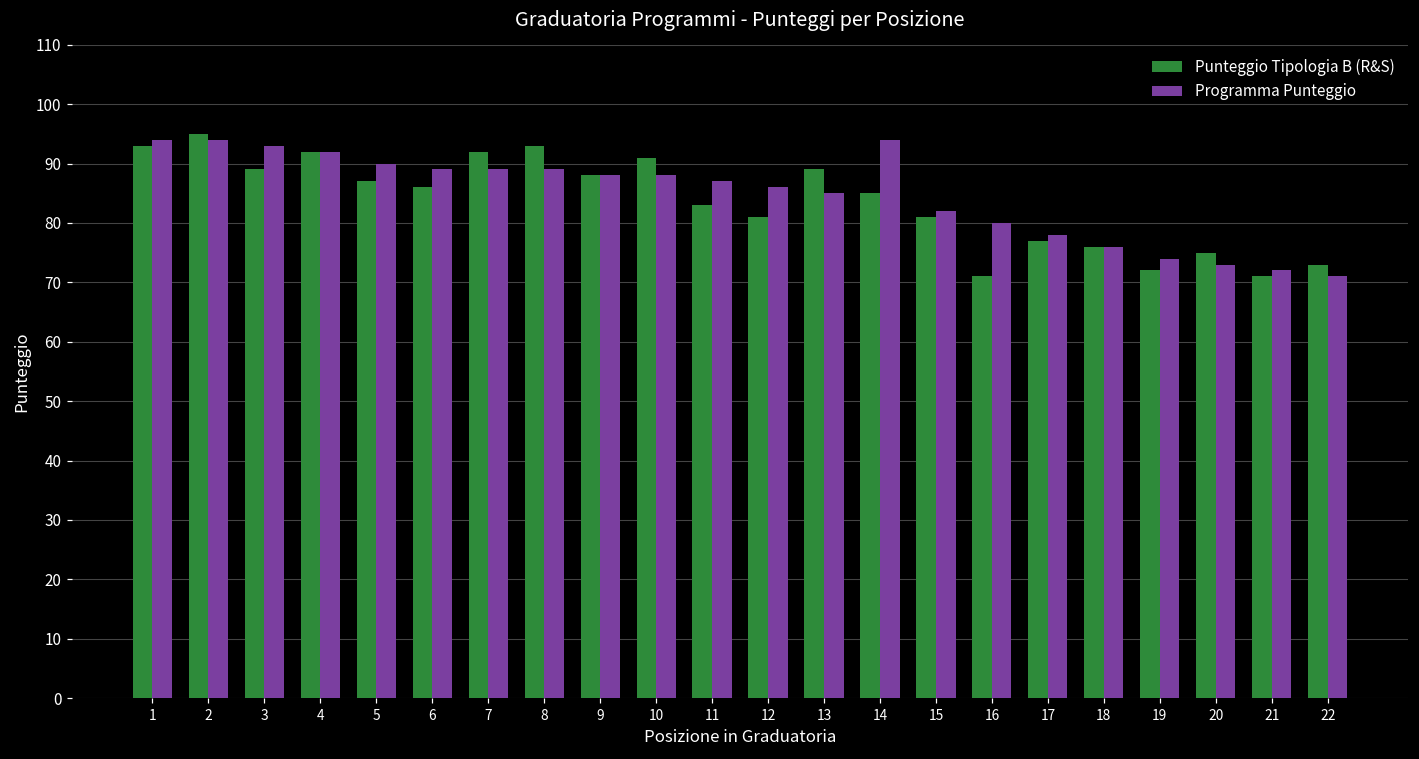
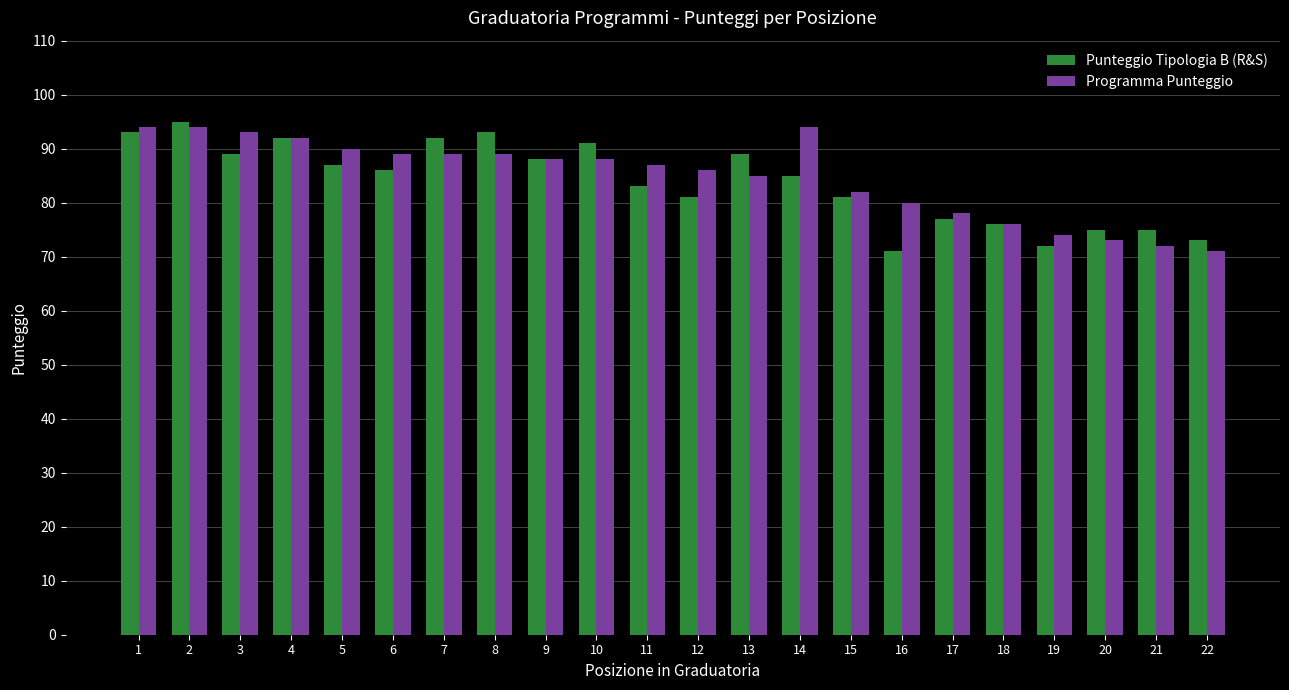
Punteggio Tipologia B (R&S), 21: 71 -> 75
